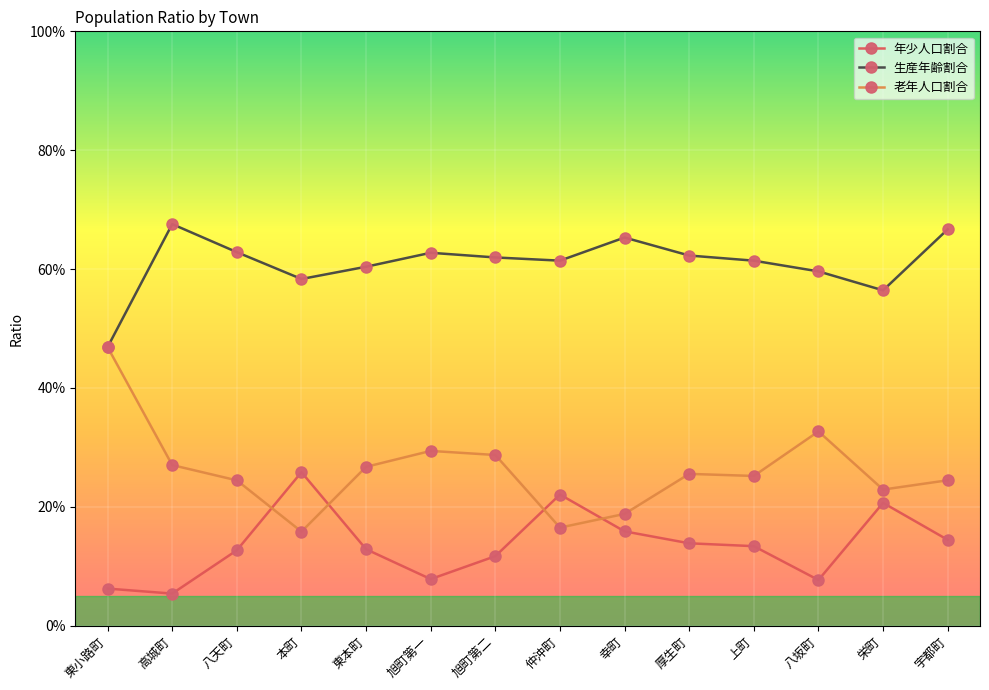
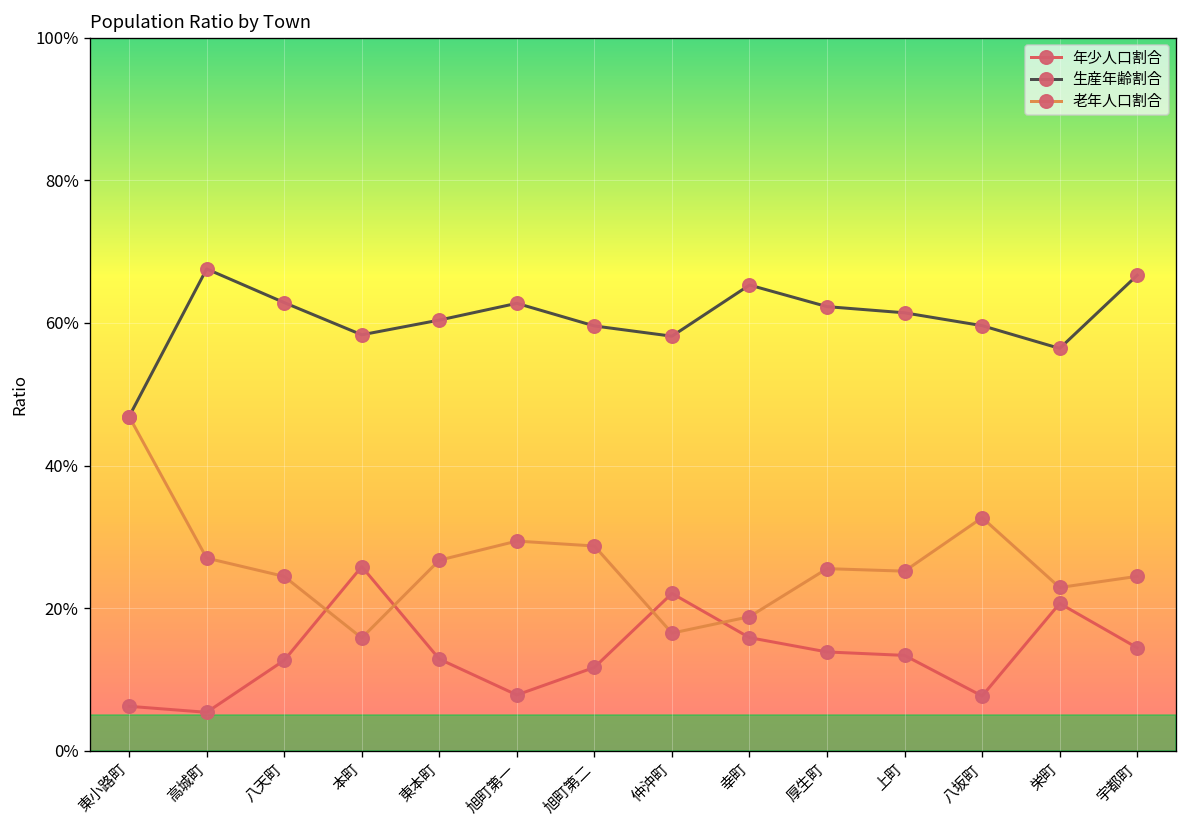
生産年齢割合, 旭町第二: 62% -> 60%
生産年齢割合, 仲沖町: 61% -> 58%
